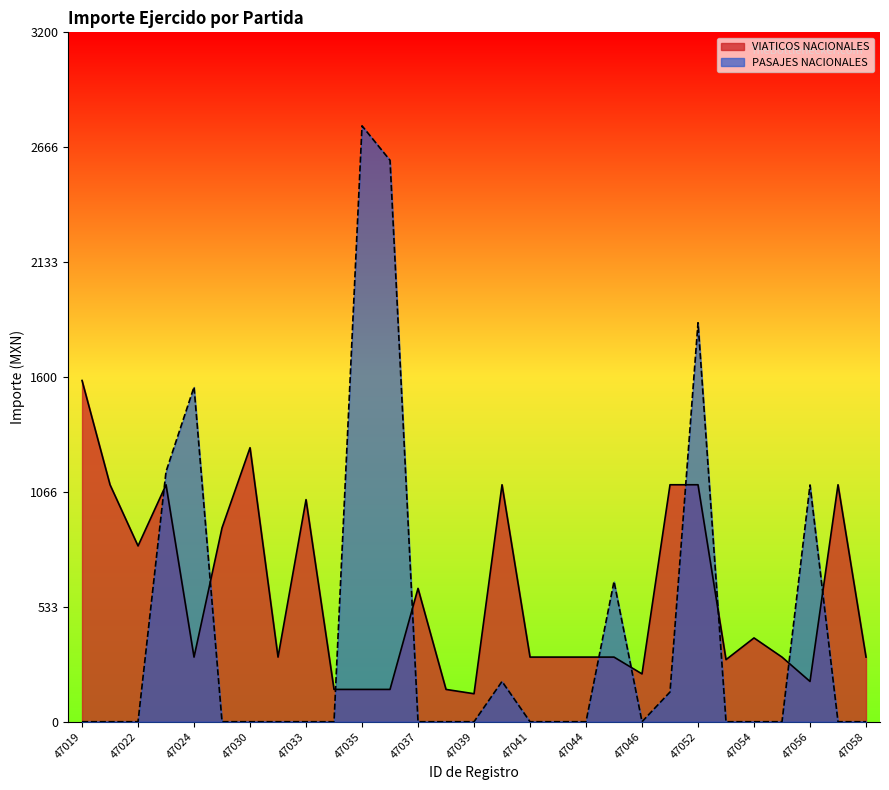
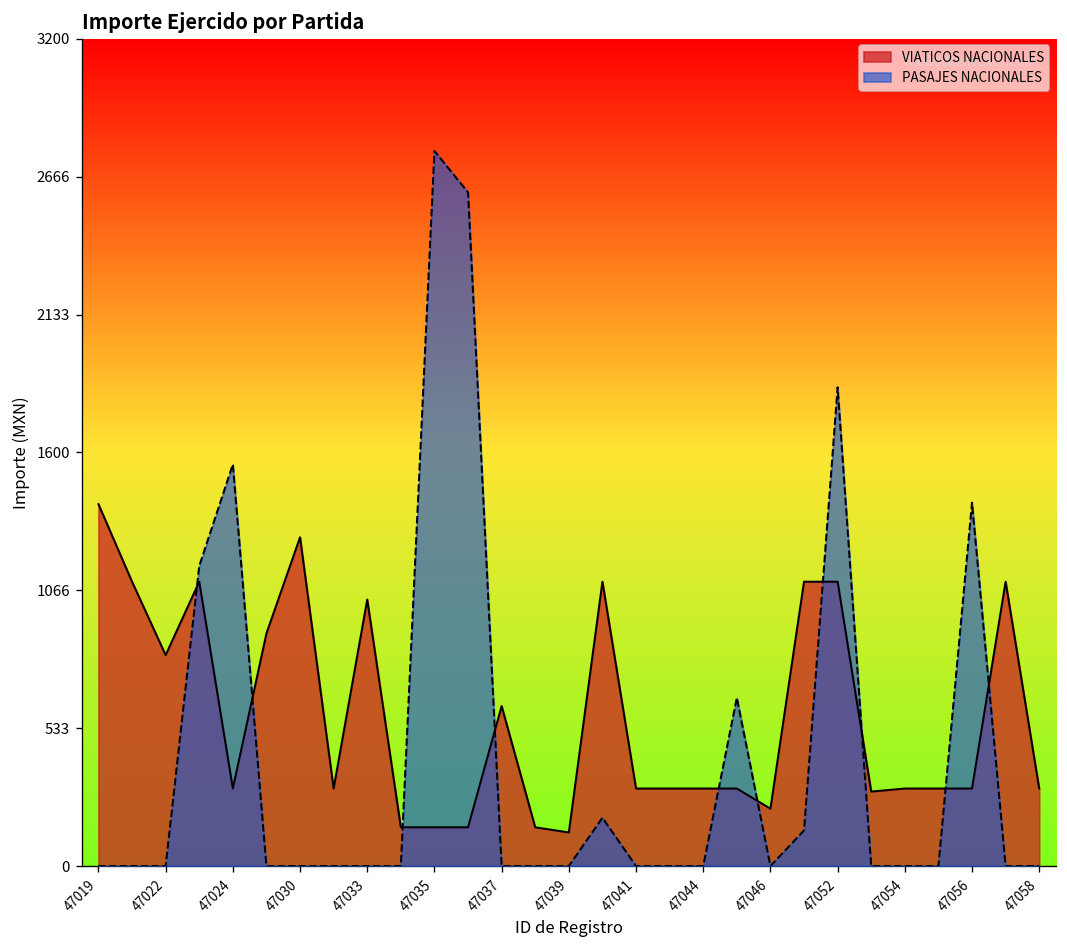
VIATICOS NACIONALES, 47019: 1580 -> 1400
VIATICOS NACIONALES, 47054: 390 -> 300
VIATICOS NACIONALES, 47056: 190 -> 300
PASAJES NACIONALES, 47056: 1100 -> 1410
